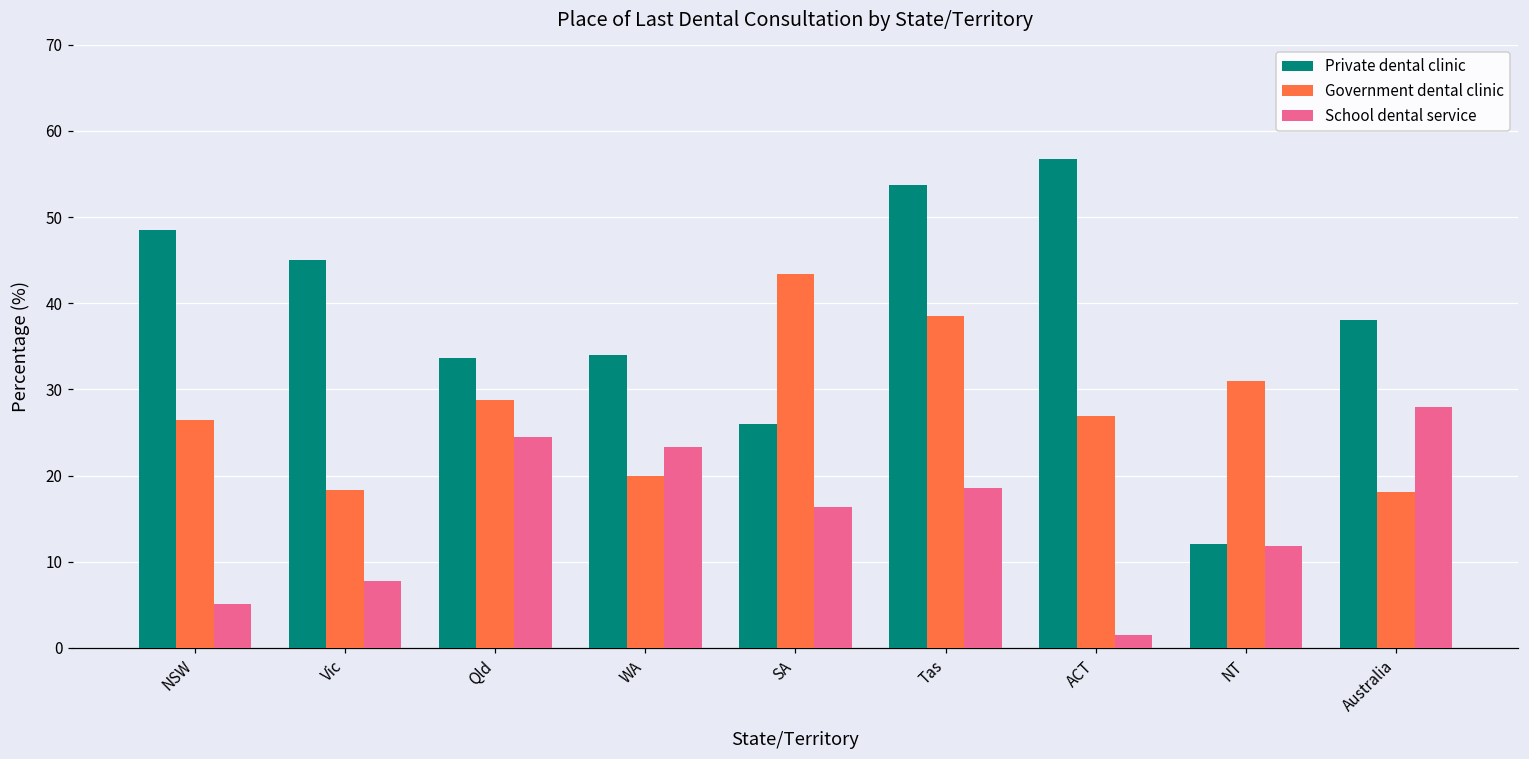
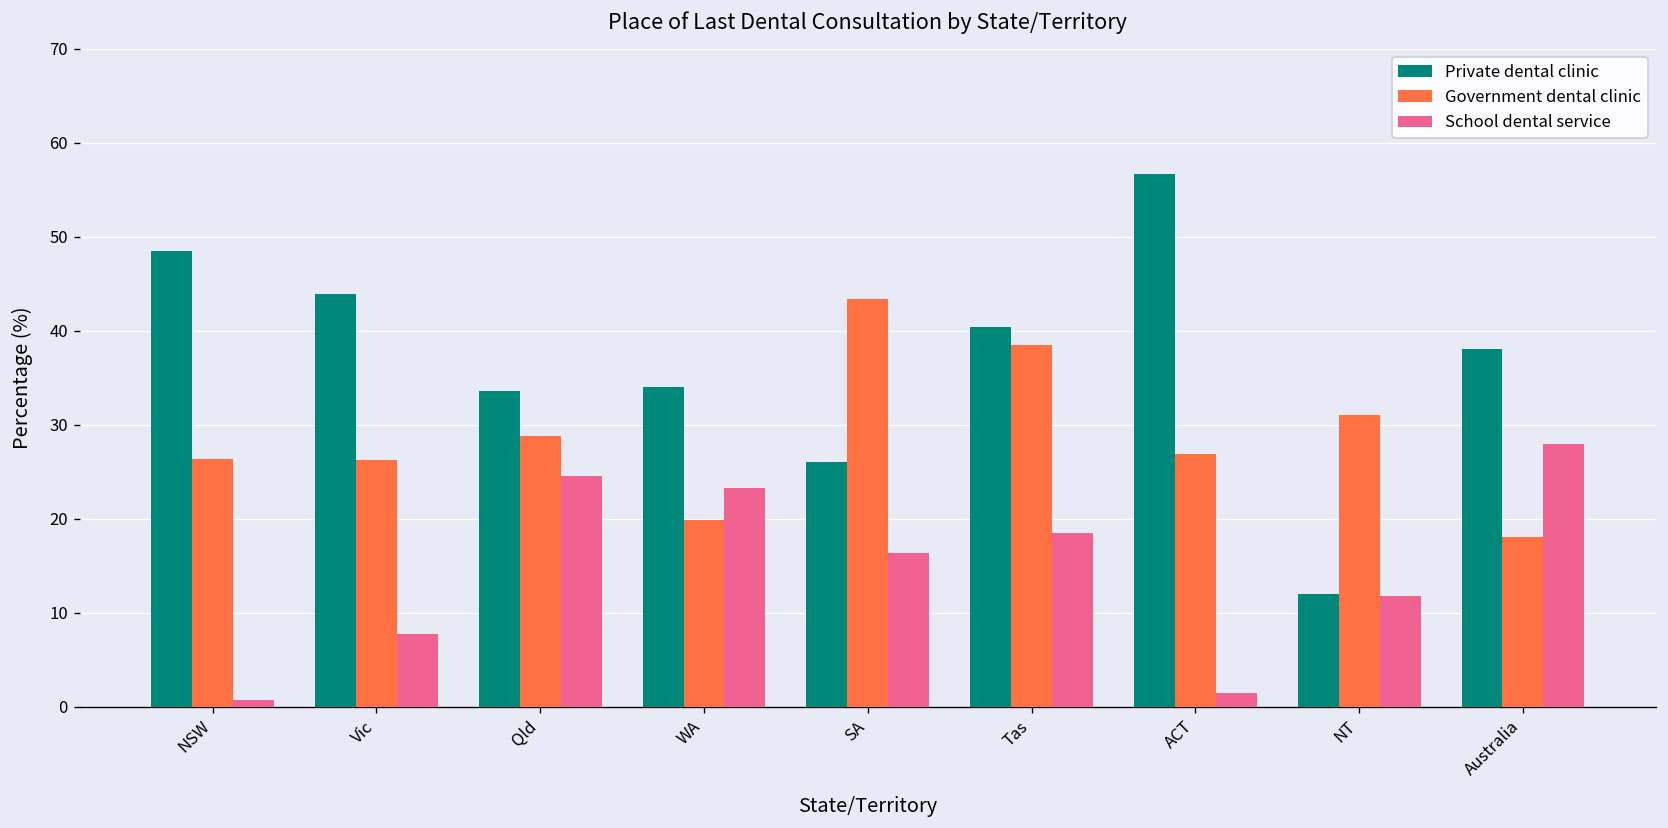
School dental service, NSW: 5 -> 1
Private dental clinic, Vic: 45 -> 44
Government dental clinic, Vic: 18 -> 26
Private dental clinic, Tas: 54 -> 40
